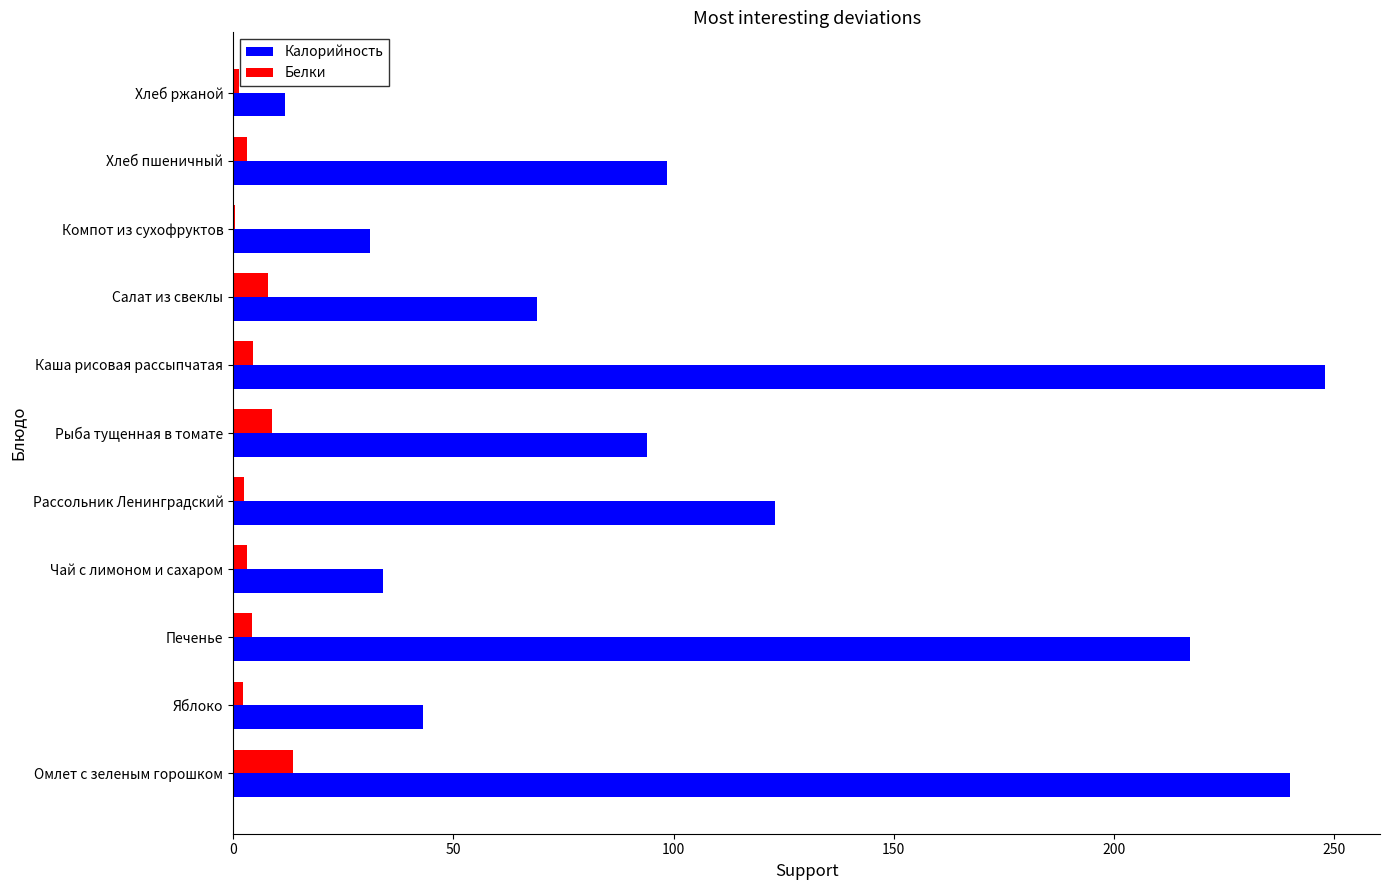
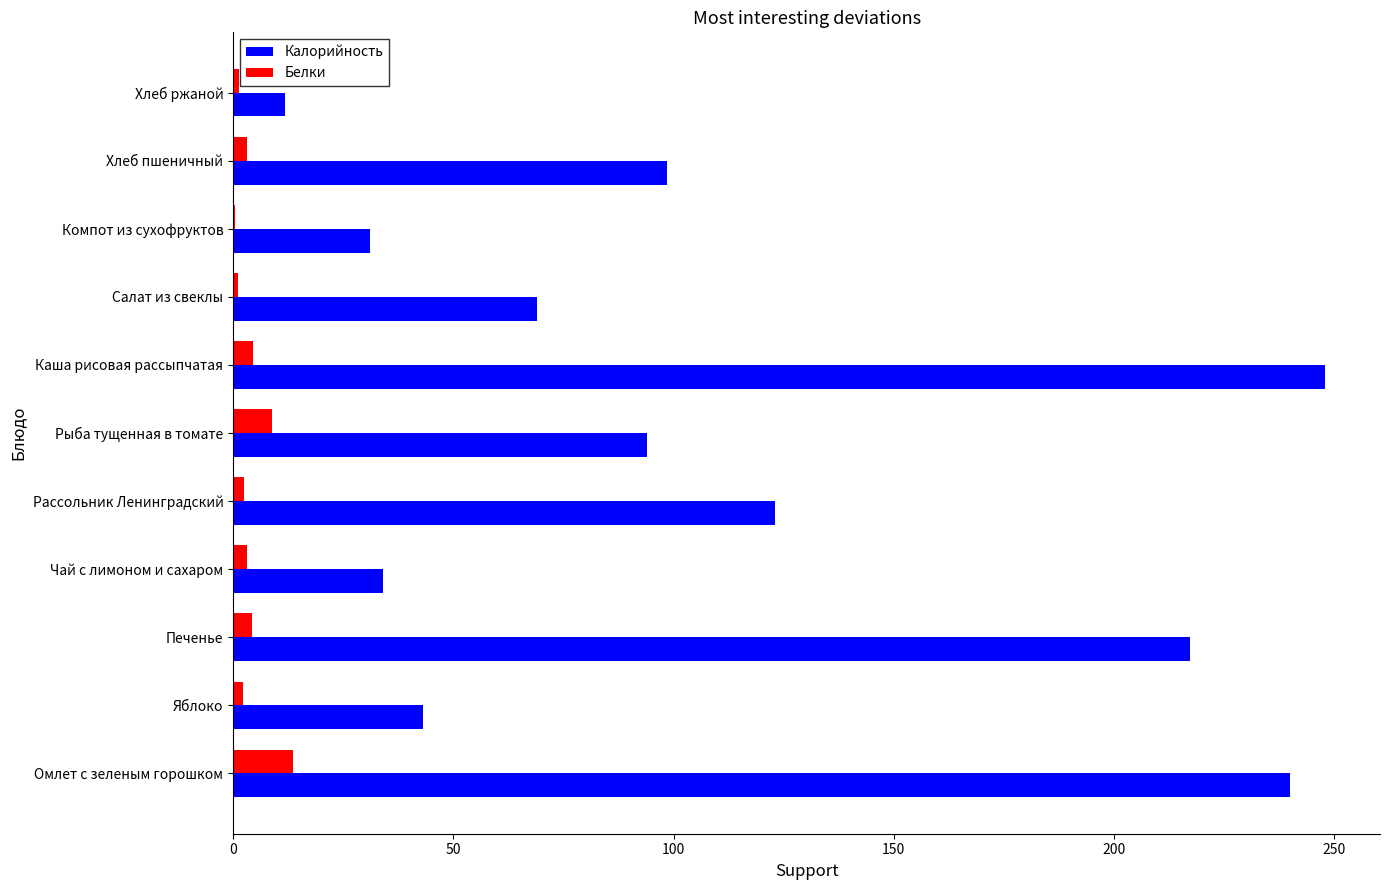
Белки, Салат из свеклы: 8 -> 1
